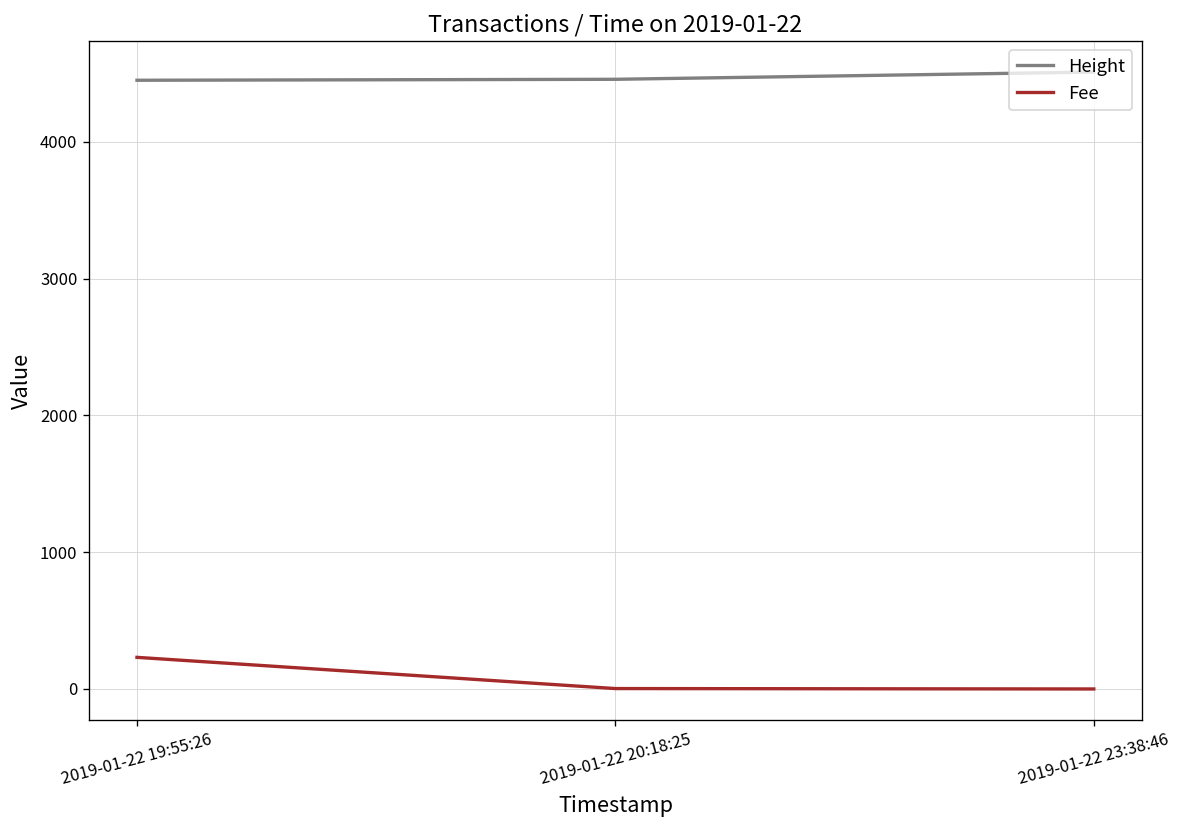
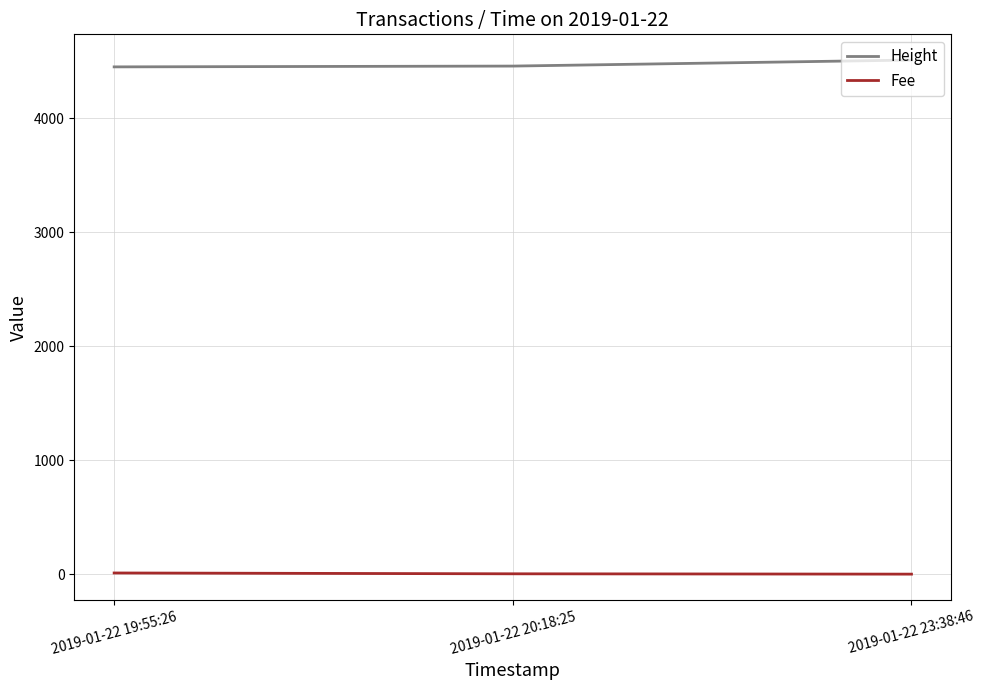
Fee, 2019-01-22 19:55:26: 230 -> 10
